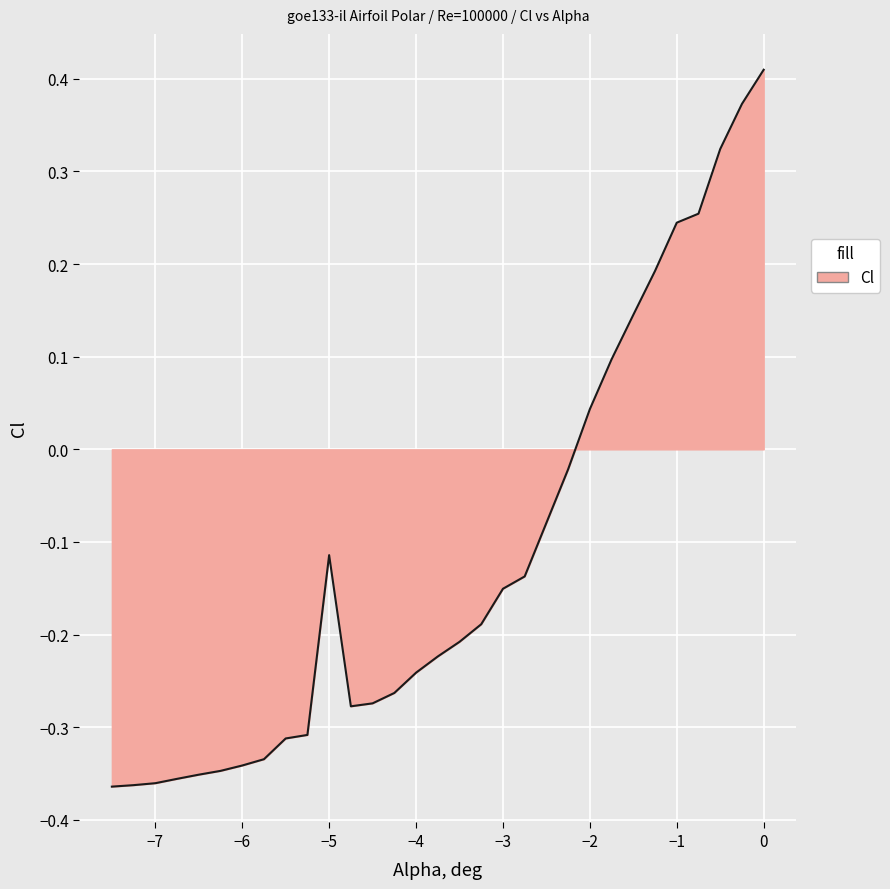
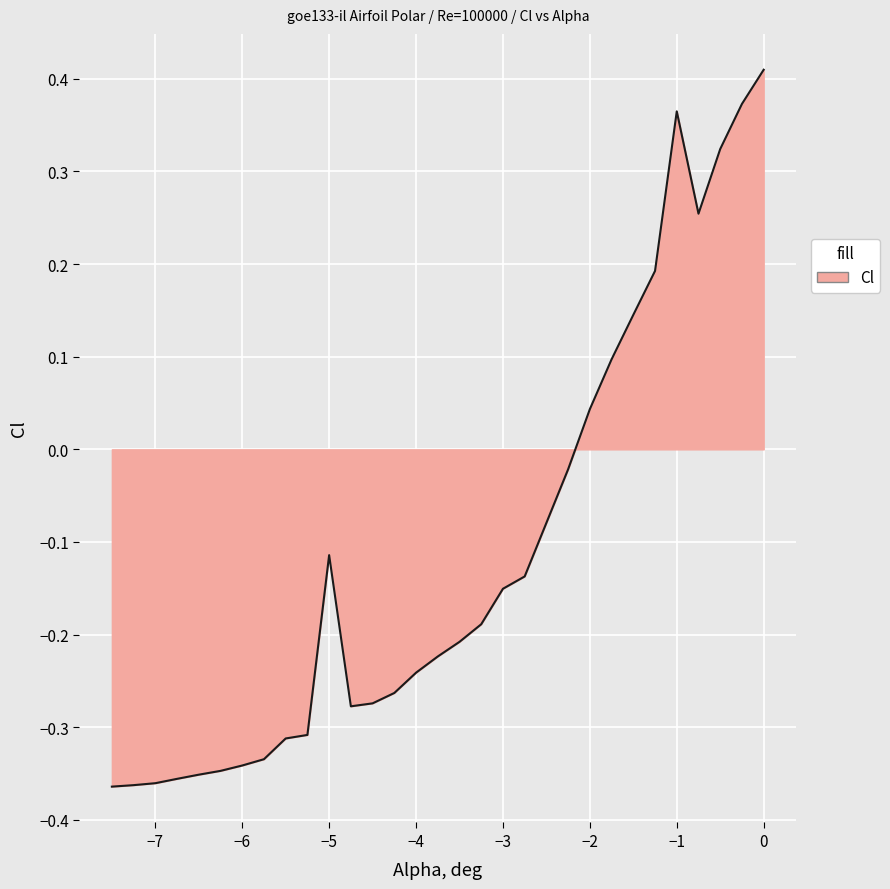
Cl, −1: 0.24 -> 0.36
